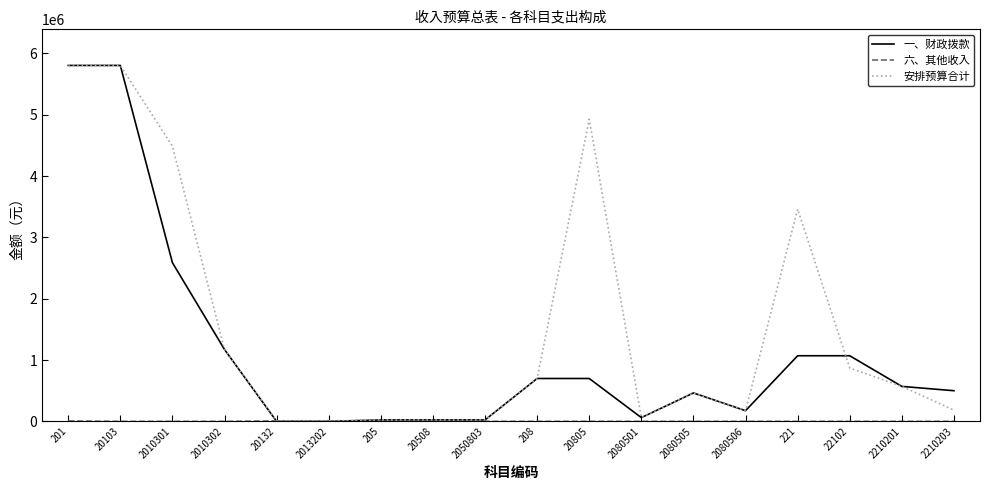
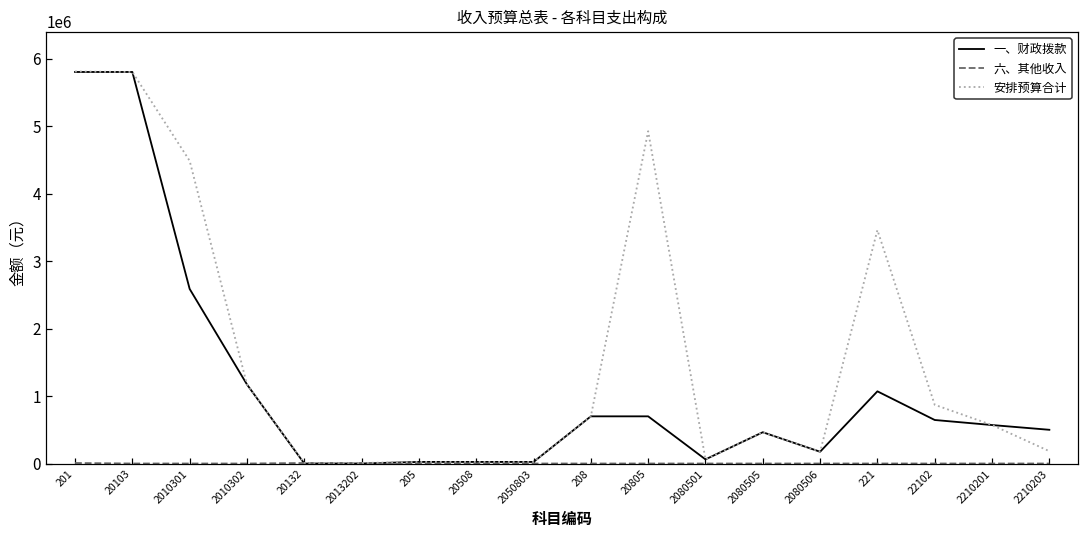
一、财政拨款, 22102: 1100000 -> 600000
